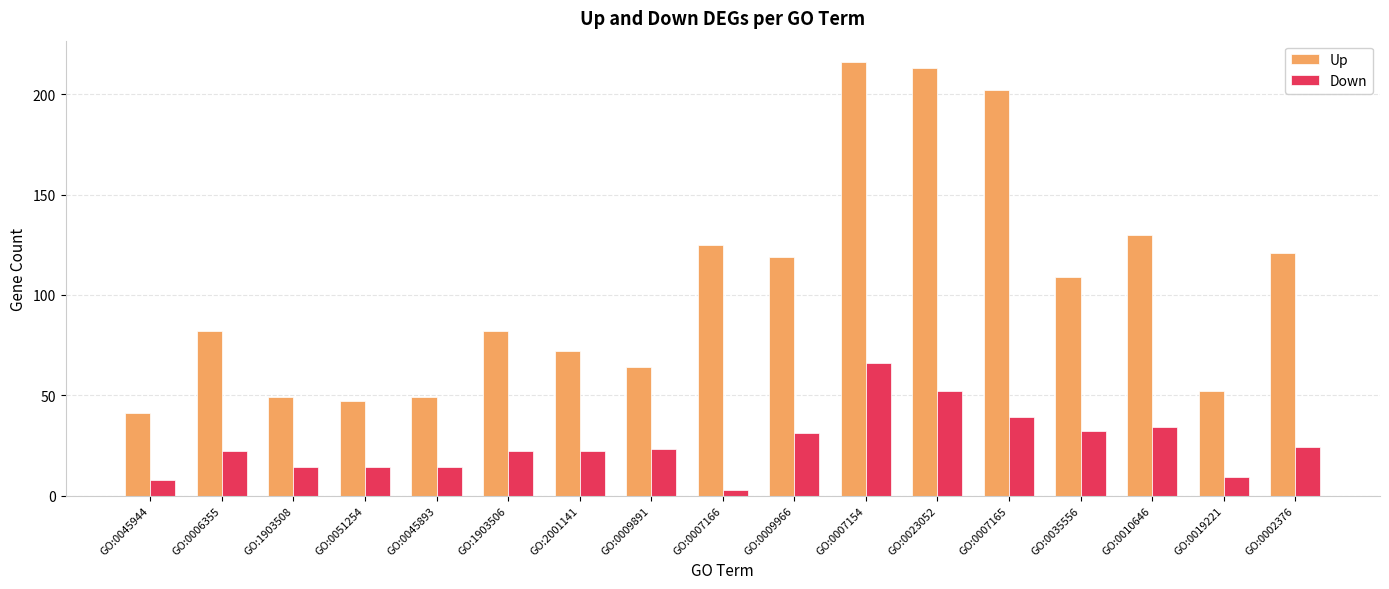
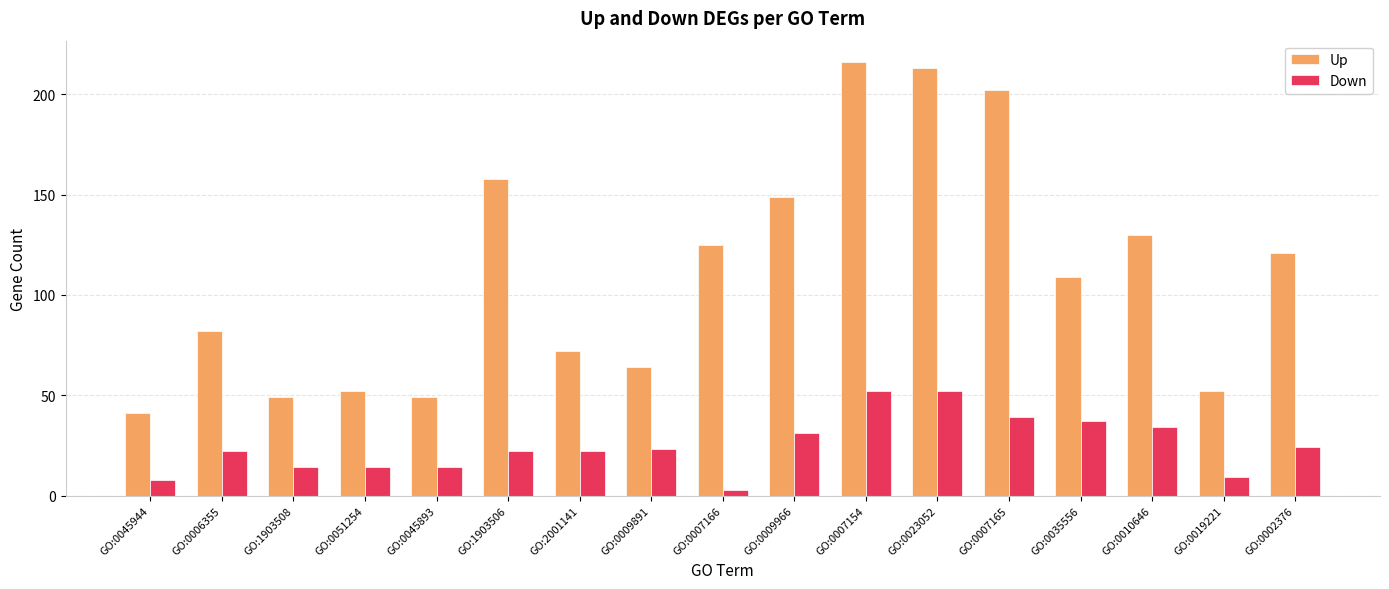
Up, GO:0051254: 47 -> 52
Up, GO:1903506: 82 -> 158
Up, GO:0009966: 119 -> 149
Down, GO:0007154: 66 -> 52
Down, GO:0035556: 32 -> 37
